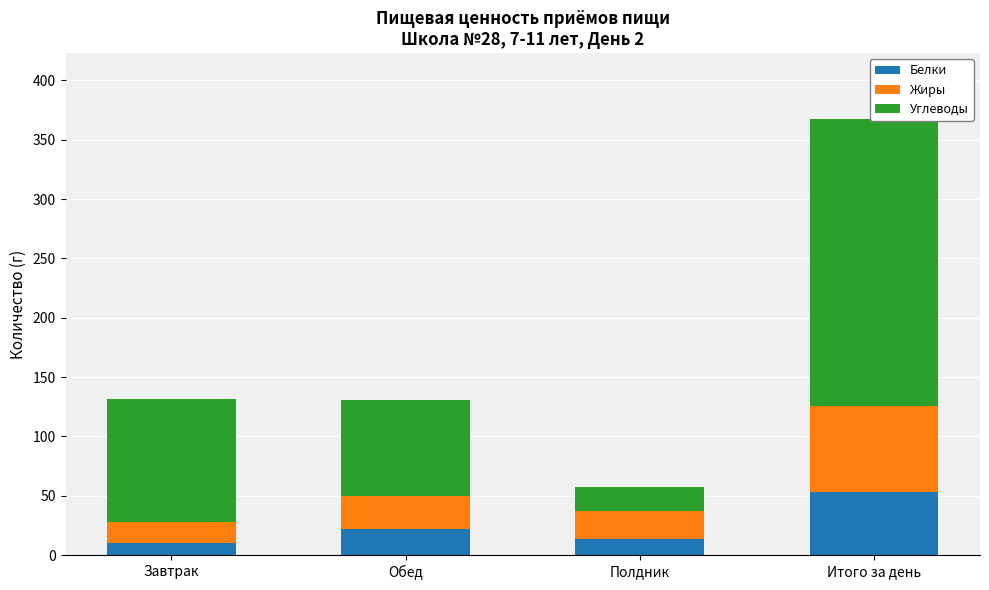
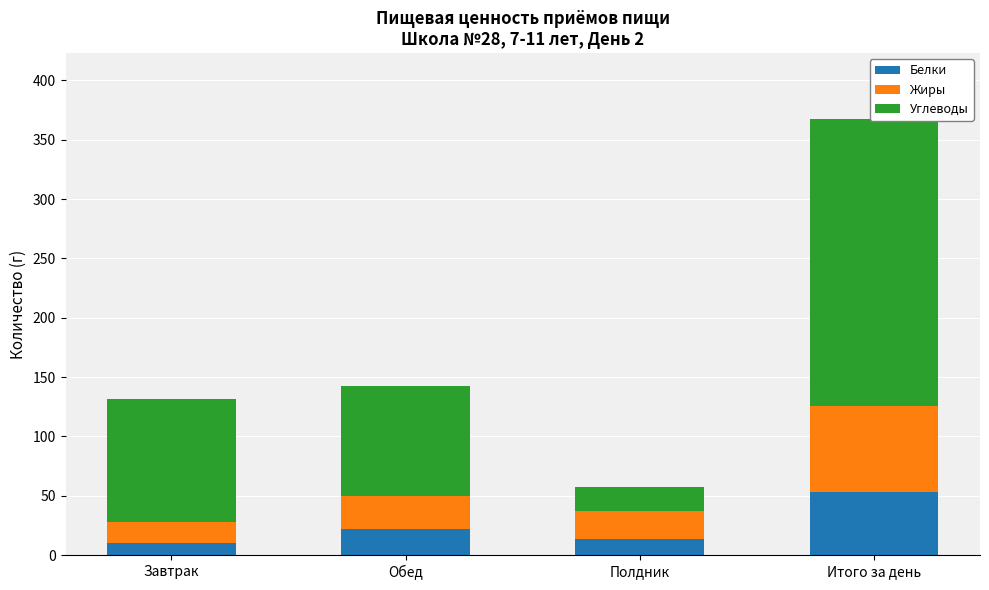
Углеводы, Обед: 81 -> 93
